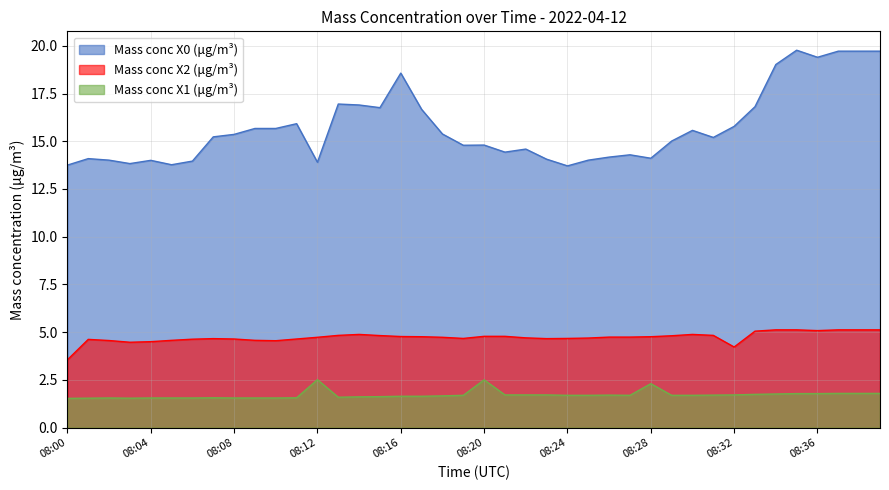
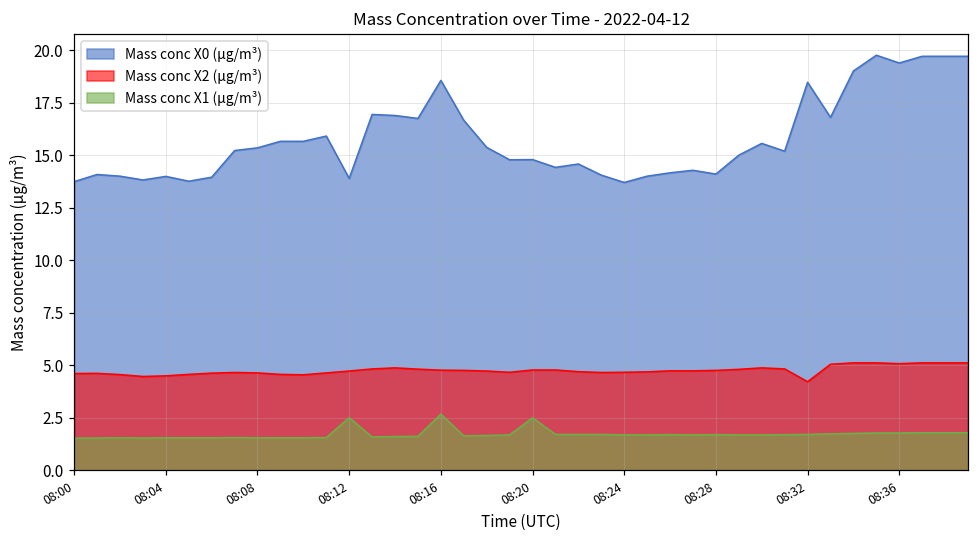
Mass conc X2 (μg/m³), 08:00: 3.6 -> 4.6
Mass conc X1 (μg/m³), 08:16: 1.6 -> 2.7
Mass conc X1 (μg/m³), 08:28: 2.3 -> 1.7
Mass conc X0 (μg/m³), 08:32: 15.8 -> 18.5
